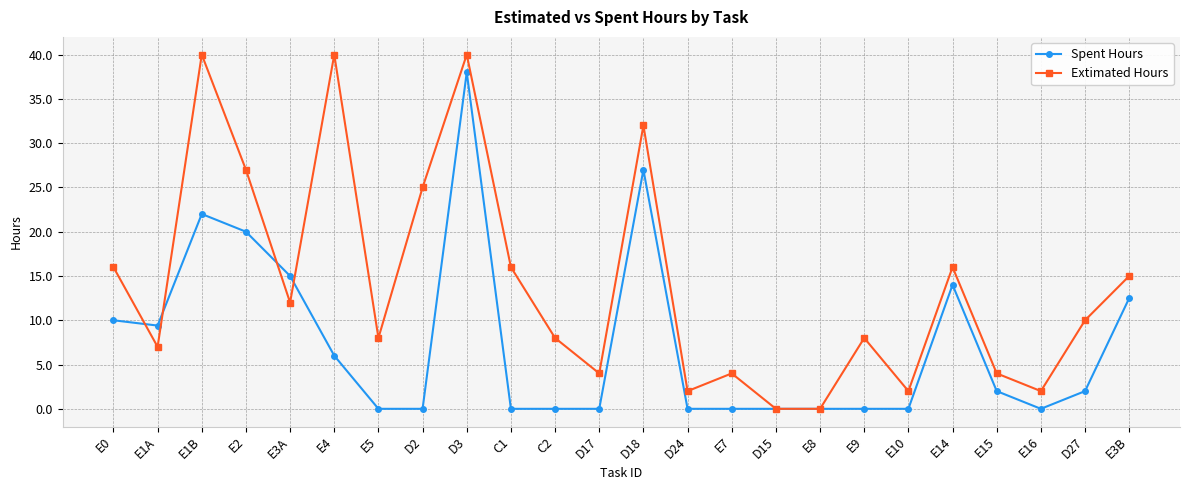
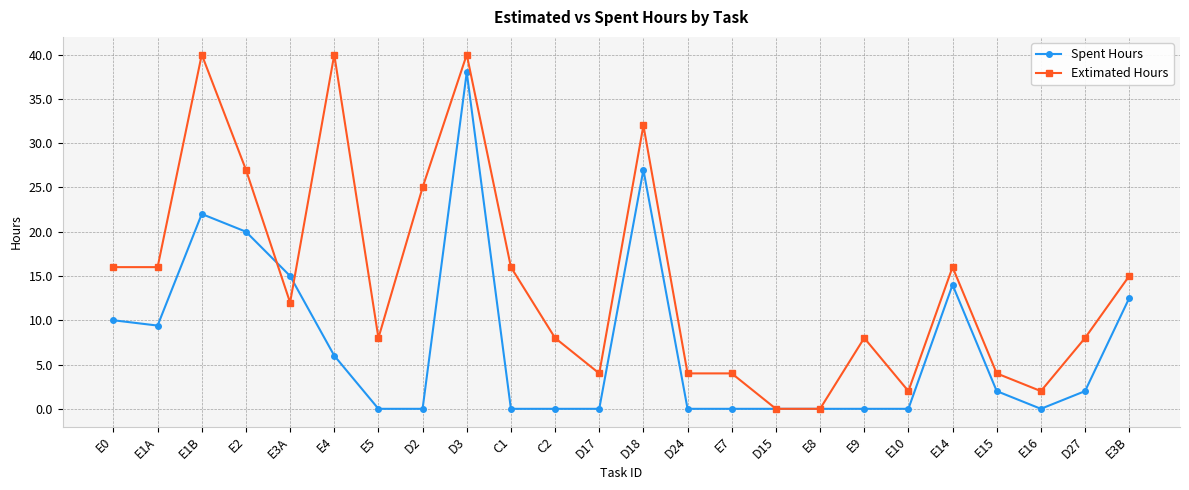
Extimated Hours, E1A: 7 -> 16
Extimated Hours, D24: 2 -> 4
Extimated Hours, D27: 10 -> 8
